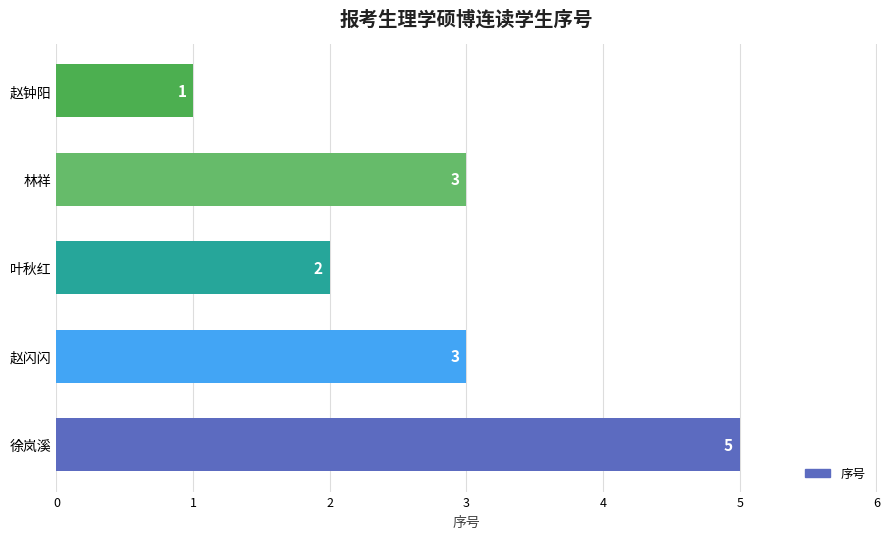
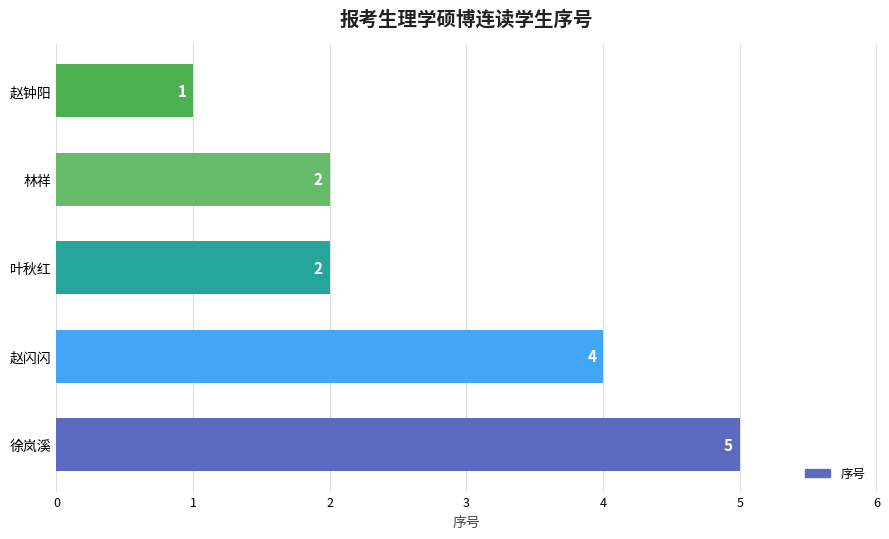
林祥: 3 -> 2
赵闪闪: 3 -> 4
